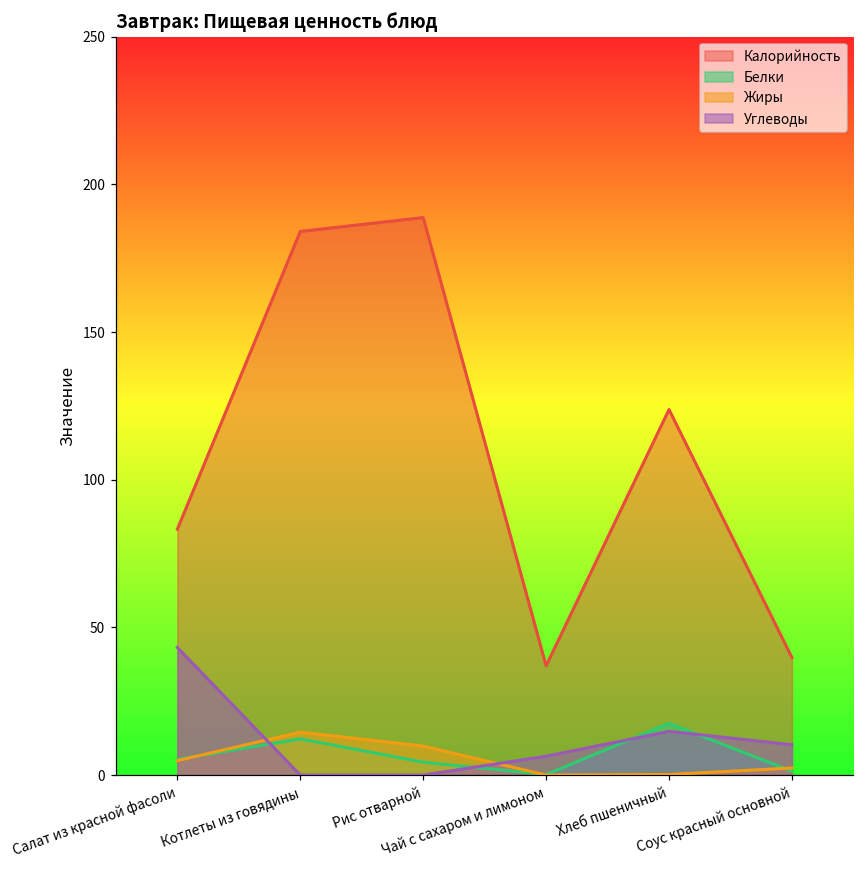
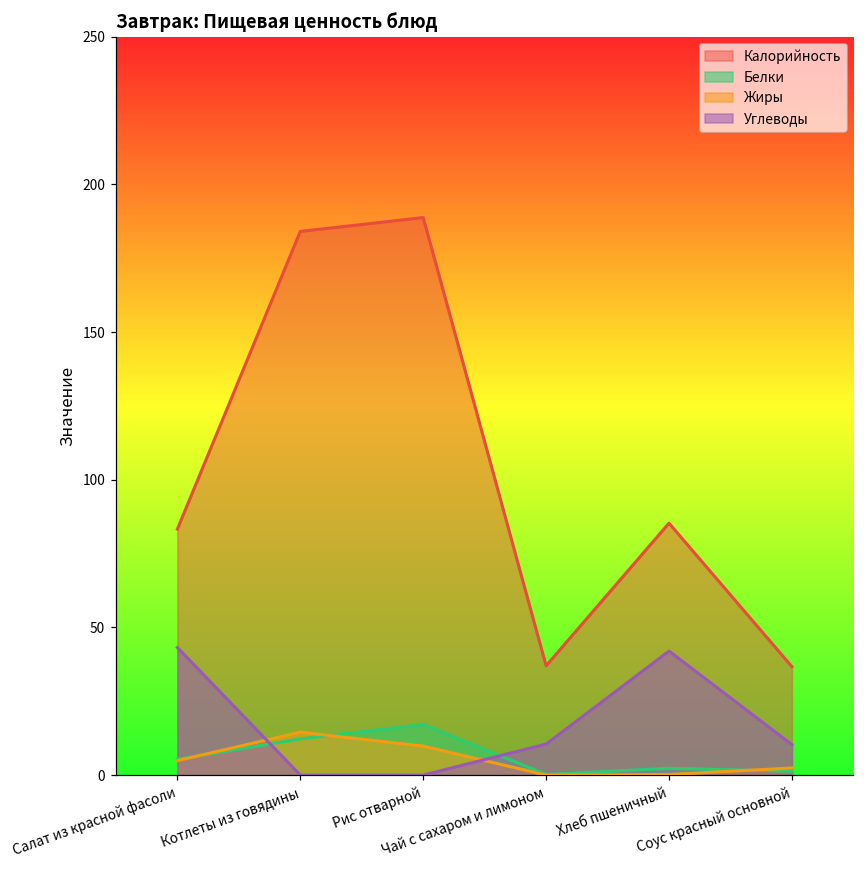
Белки, Рис отварной: 4 -> 17
Углеводы, Чай с сахаром и лимоном: 6 -> 11
Калорийность, Хлеб пшеничный: 124 -> 85
Белки, Хлеб пшеничный: 18 -> 2
Углеводы, Хлеб пшеничный: 15 -> 42
Калорийность, Соус красный основной: 40 -> 37
